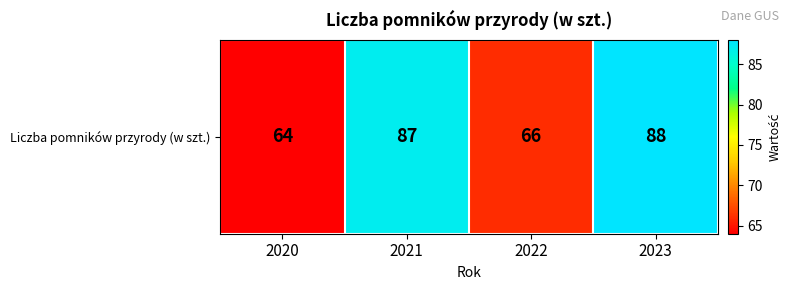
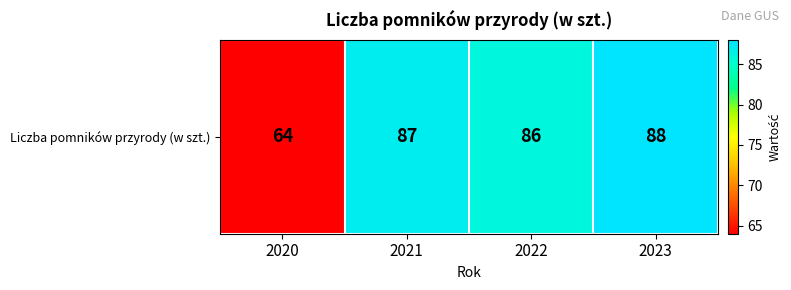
Liczba pomników przyrody (w szt.), 2022: 66 -> 86
